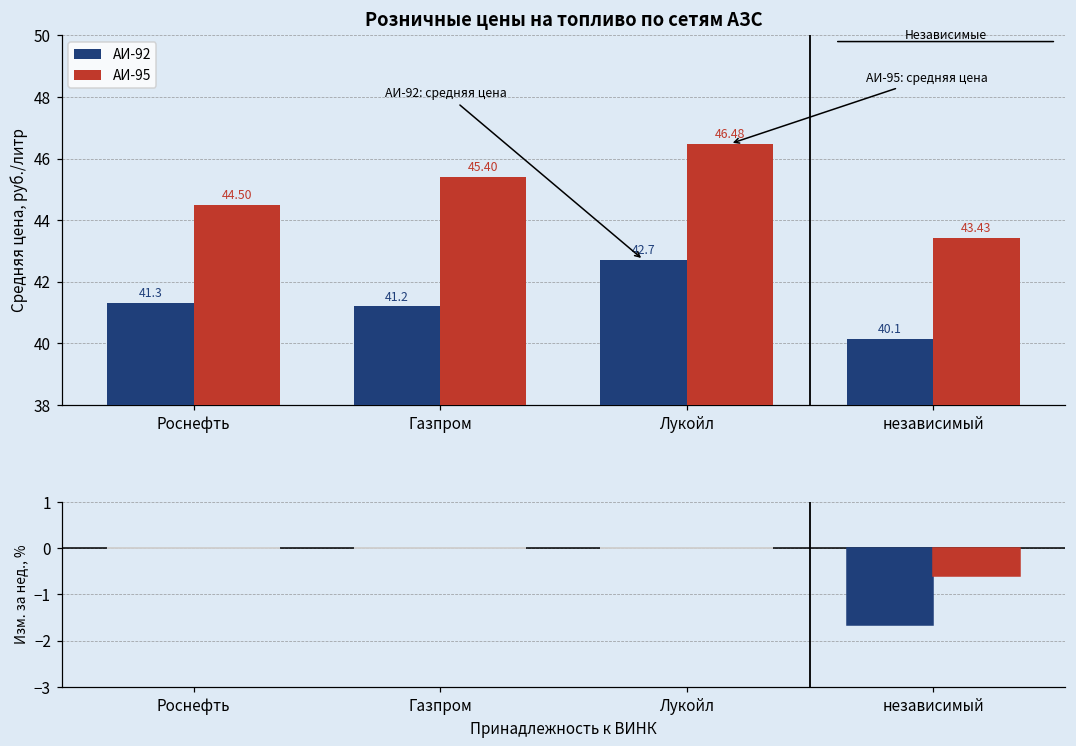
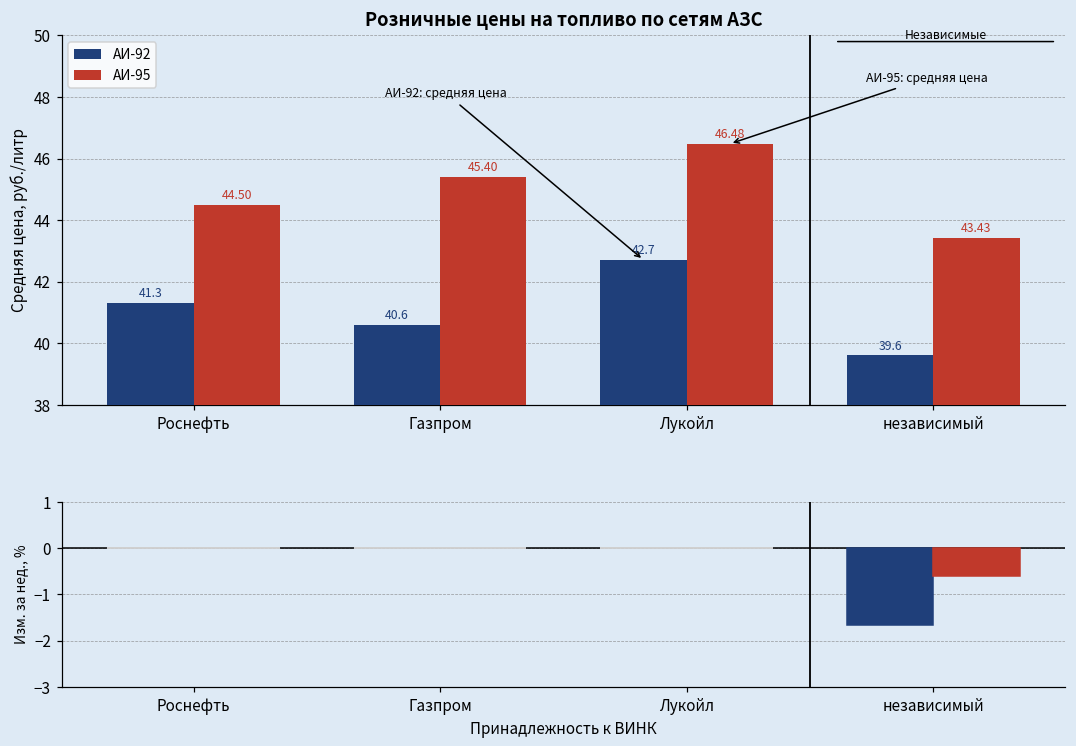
Розничные цены на топливо по сетям АЗС, АИ-92, Газпром: 41.2 -> 40.6
Розничные цены на топливо по сетям АЗС, АИ-92, независимый: 40.1 -> 39.6
